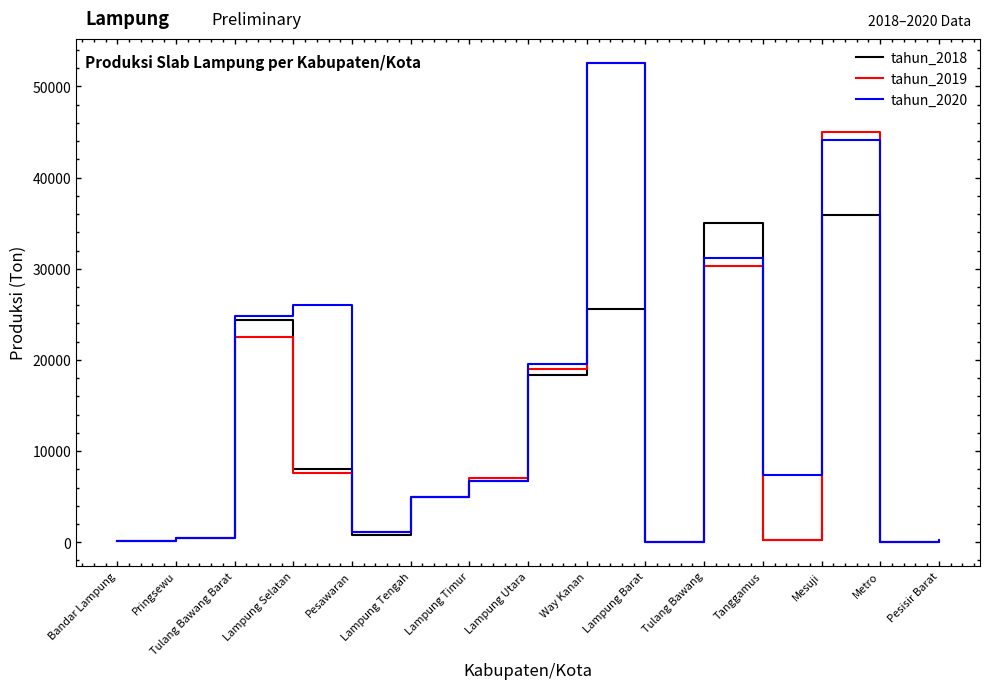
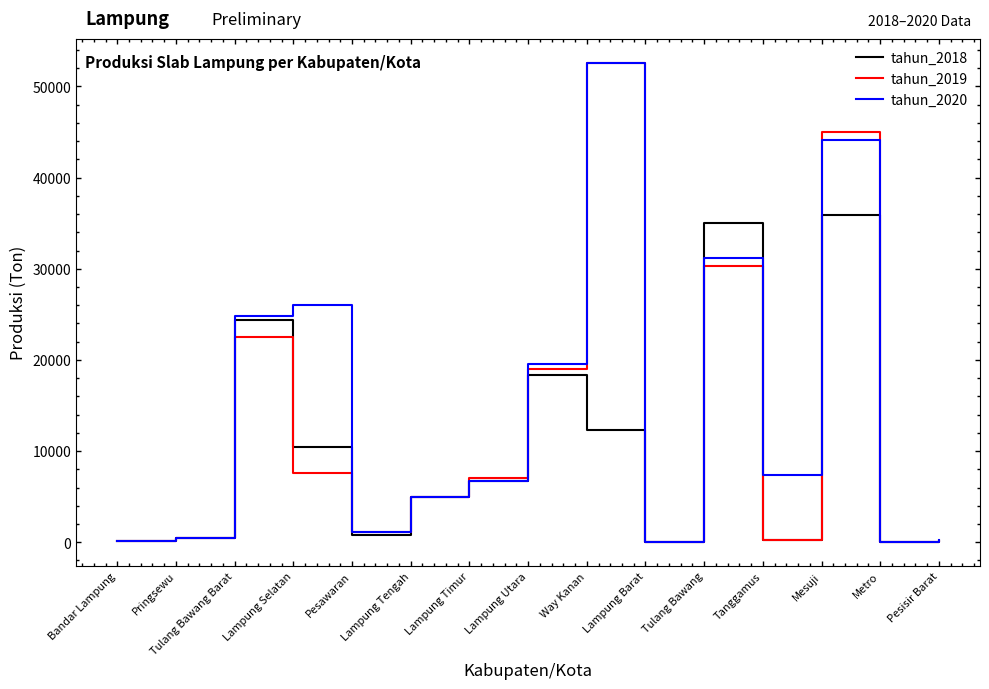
tahun_2018, Lampung Selatan: 8000 -> 10000
tahun_2018, Way Kanan: 26000 -> 12000
